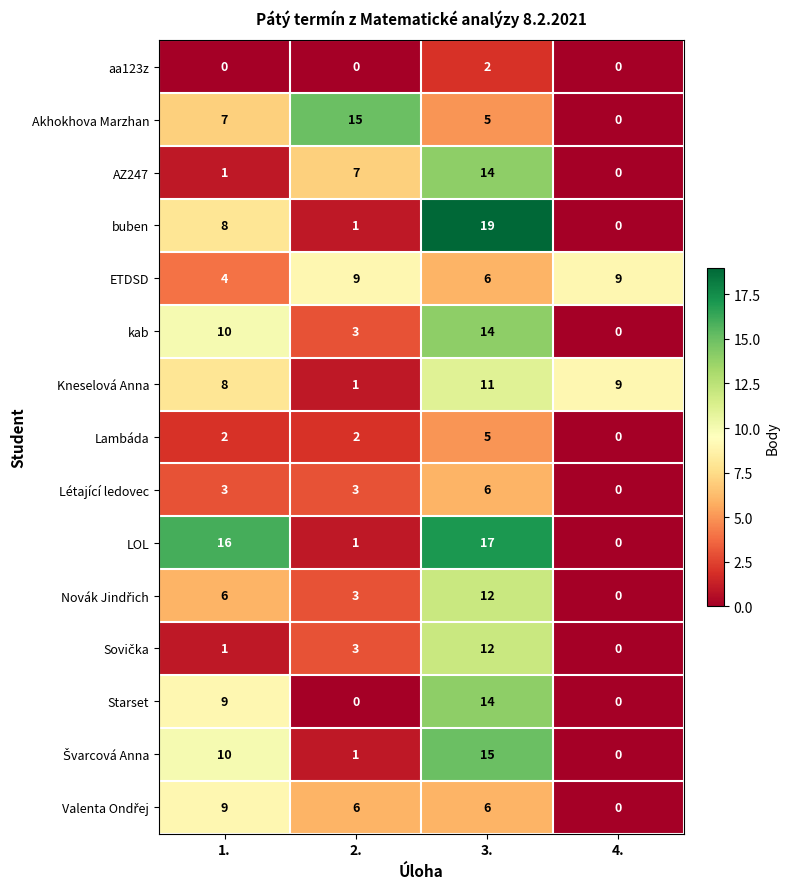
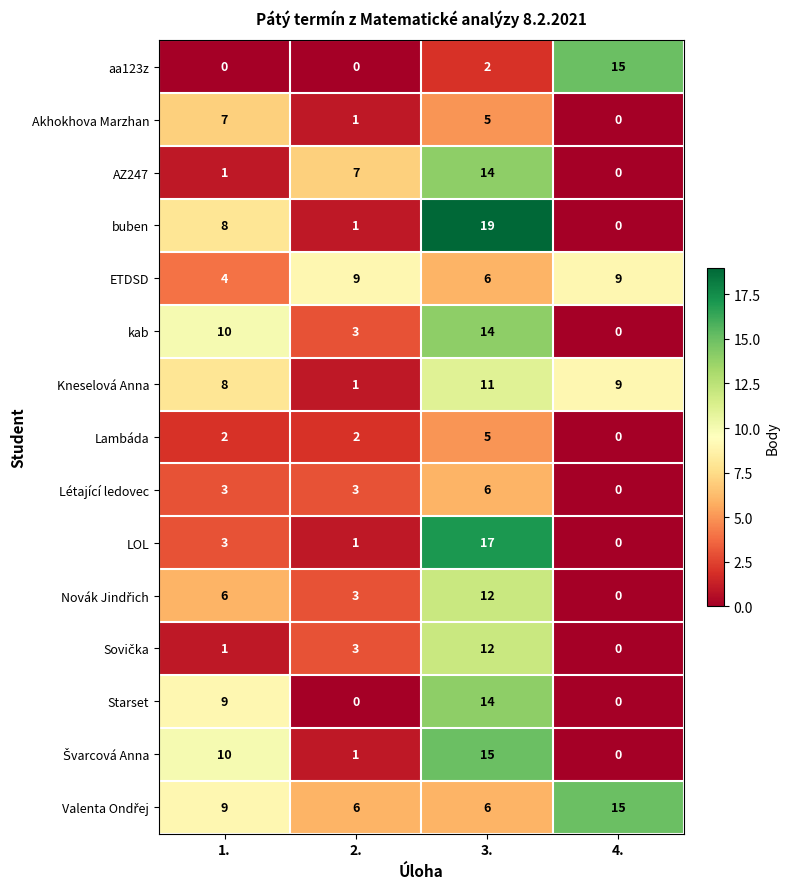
aa123z, 4.: 0 -> 15
Akhokhova Marzhan, 2.: 15 -> 1
LOL, 1.: 16 -> 3
Valenta Ondřej, 4.: 0 -> 15
